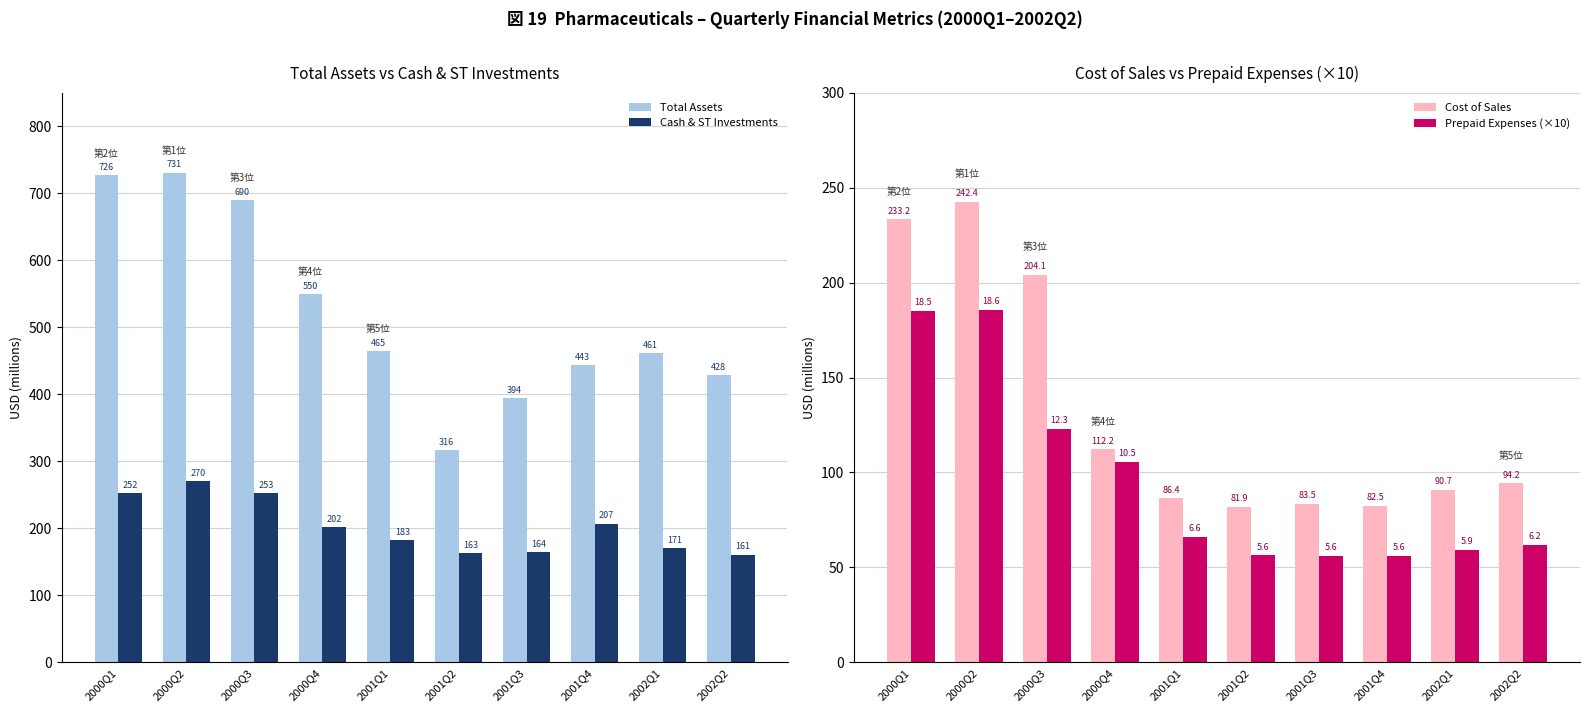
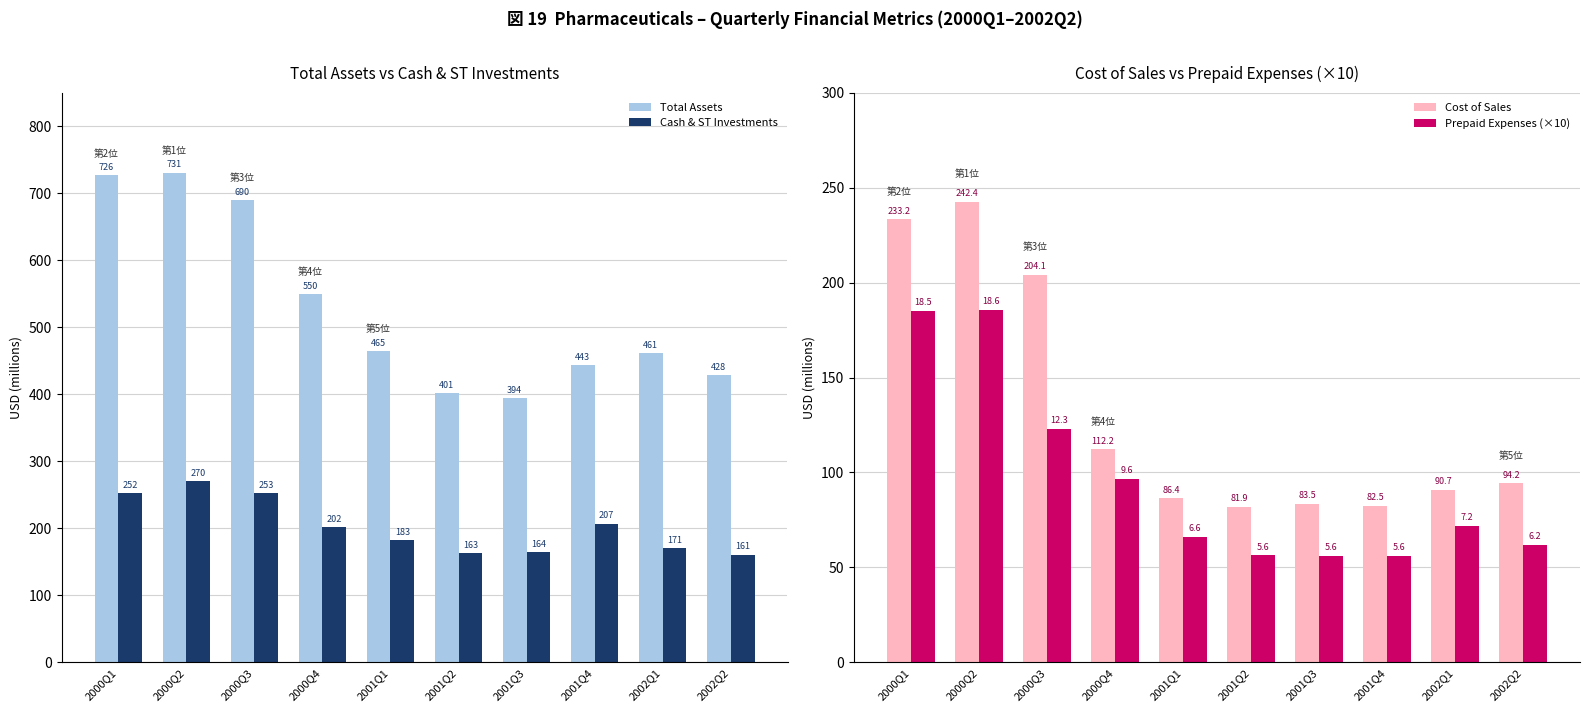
Total Assets vs Cash & ST Investments, Total Assets, 2001Q2: 316 -> 401
Cost of Sales vs Prepaid Expenses (×10), Prepaid Expenses (×10), 2000Q4: 10.5 -> 9.6
Cost of Sales vs Prepaid Expenses (×10), Prepaid Expenses (×10), 2002Q1: 5.9 -> 7.2
